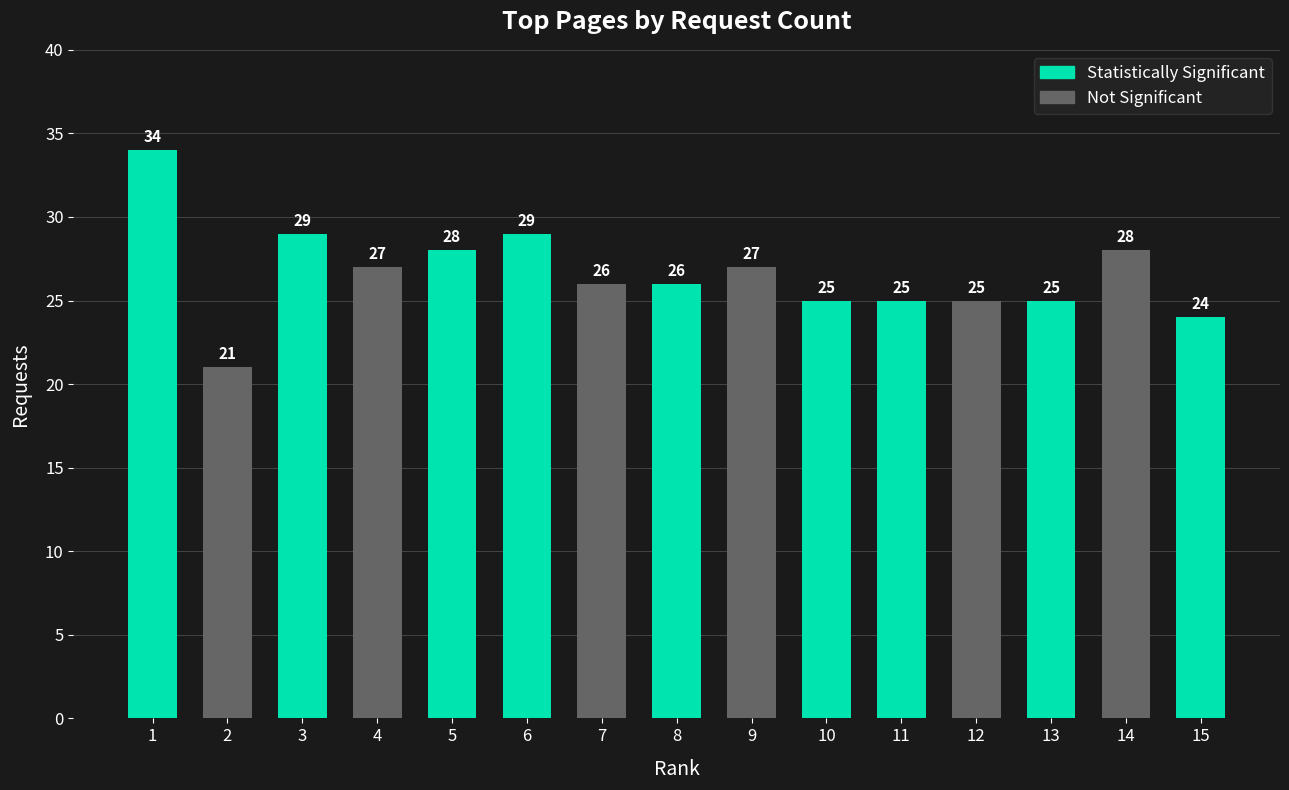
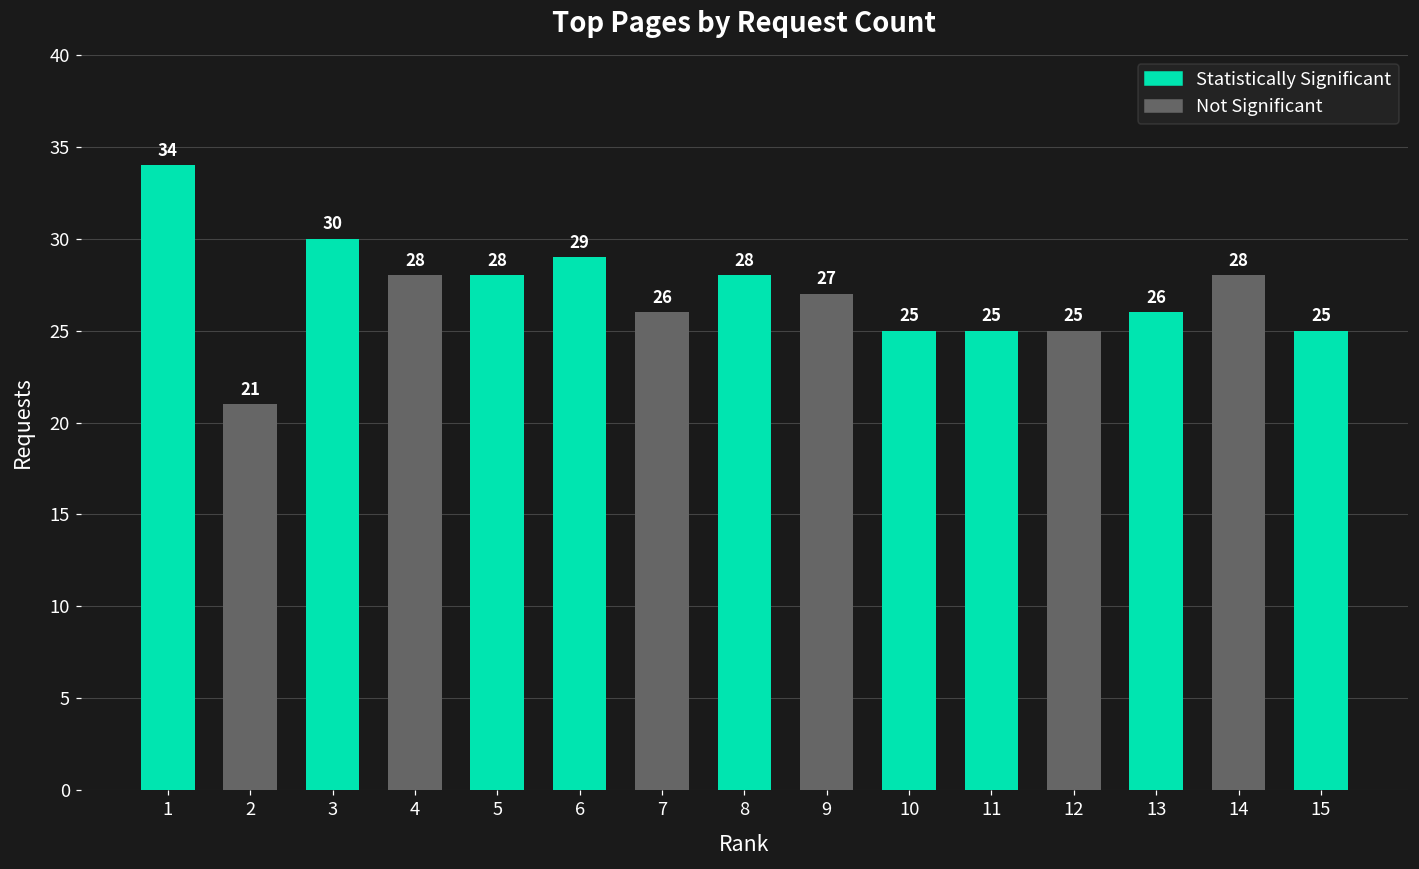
3: 29 -> 30
4: 27 -> 28
8: 26 -> 28
13: 25 -> 26
15: 24 -> 25
